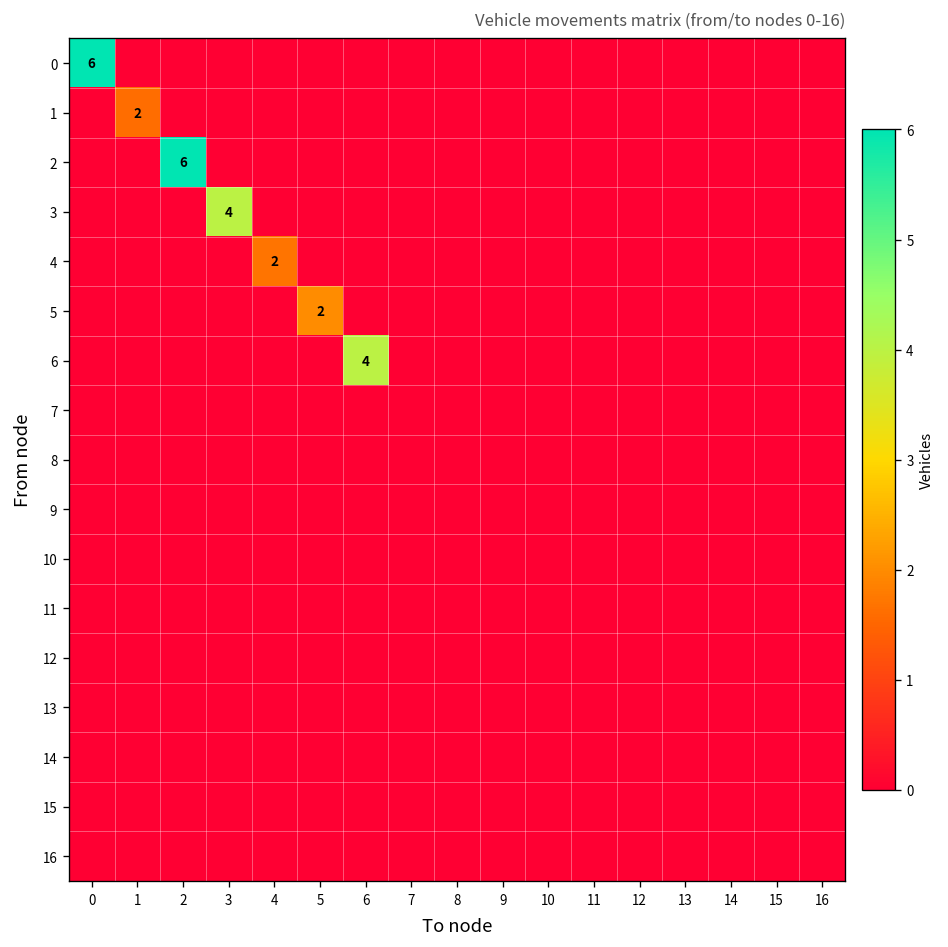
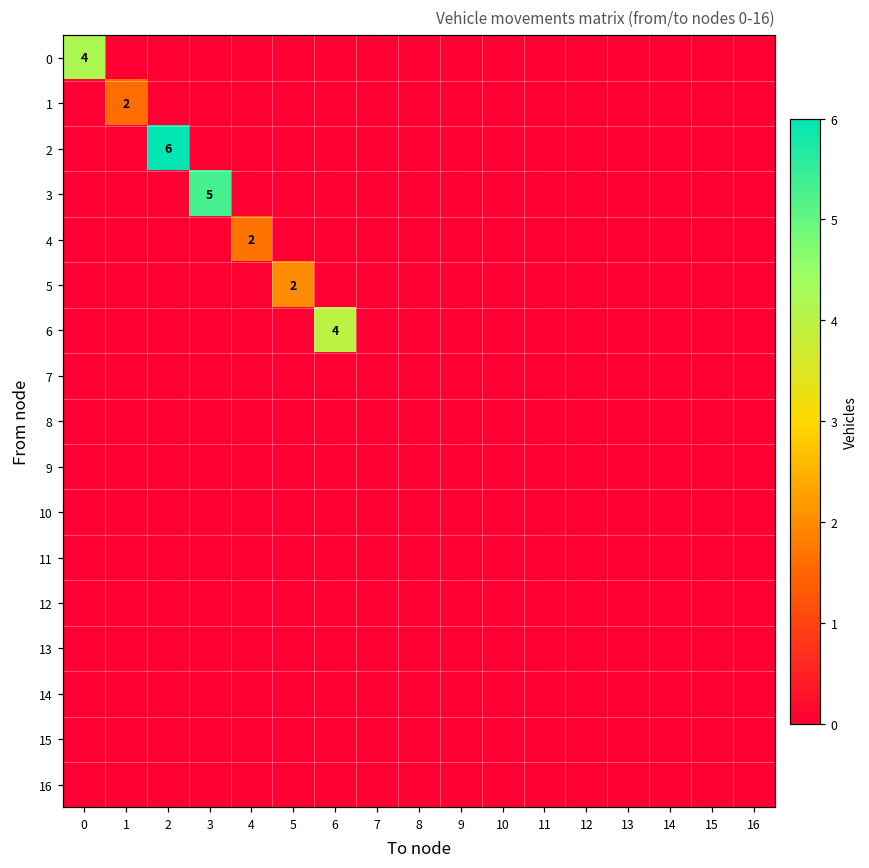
0, 0: 6 -> 4
3, 3: 4 -> 5
